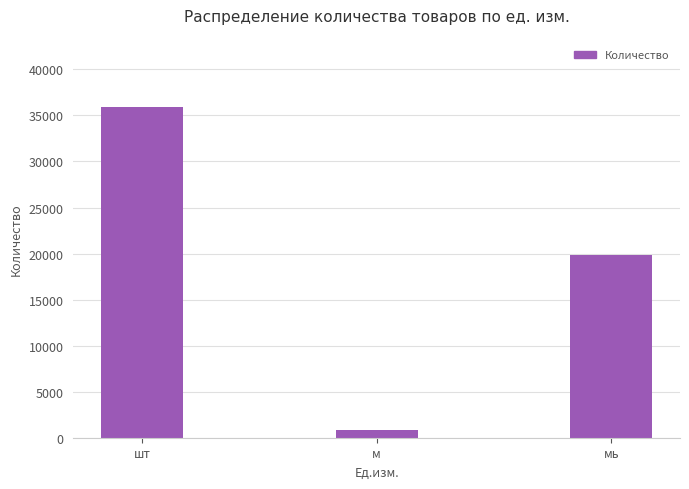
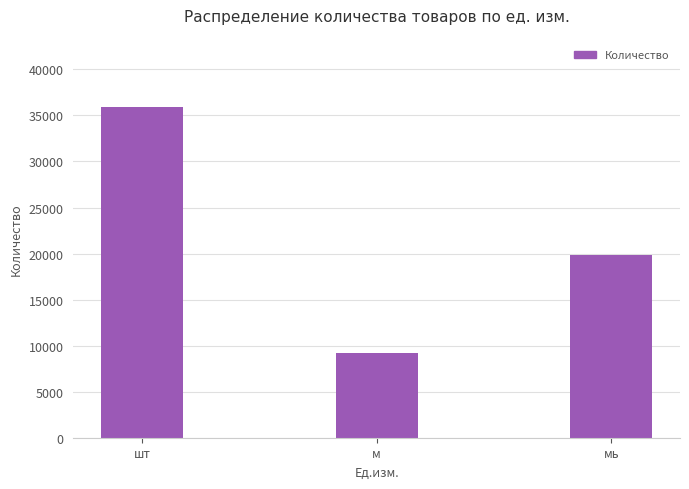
м: 1000 -> 9000
